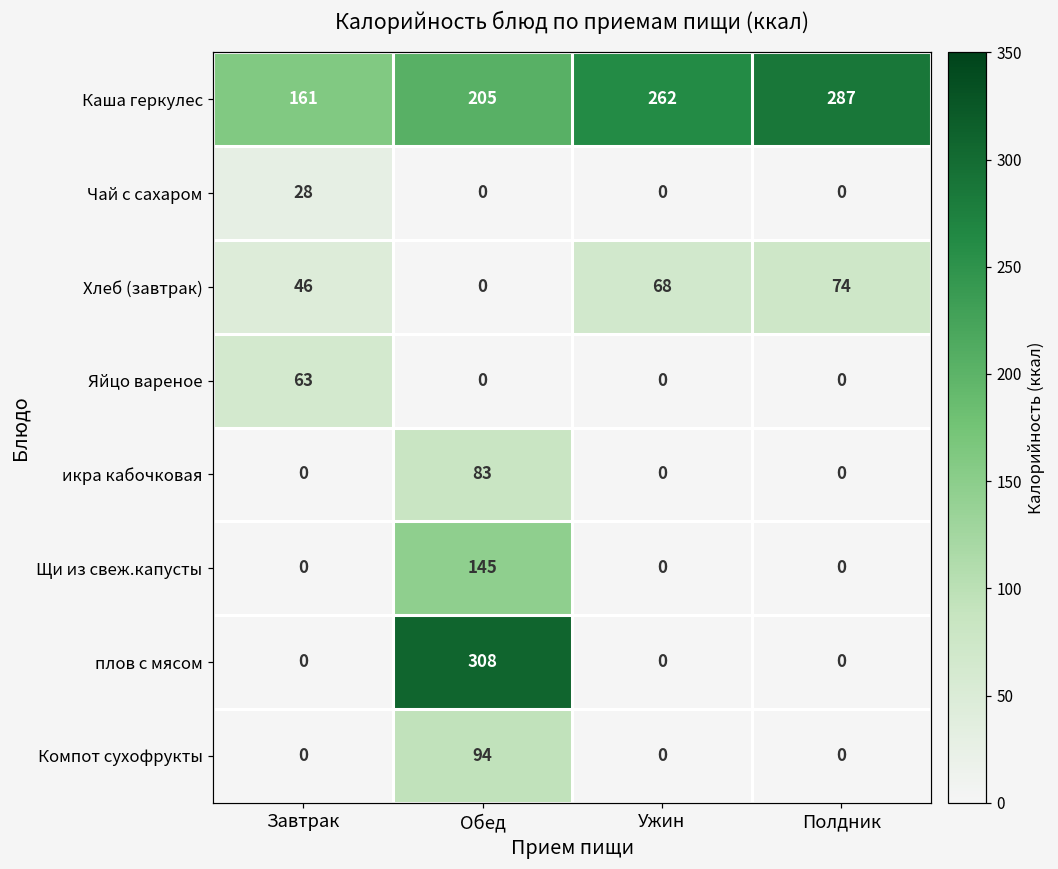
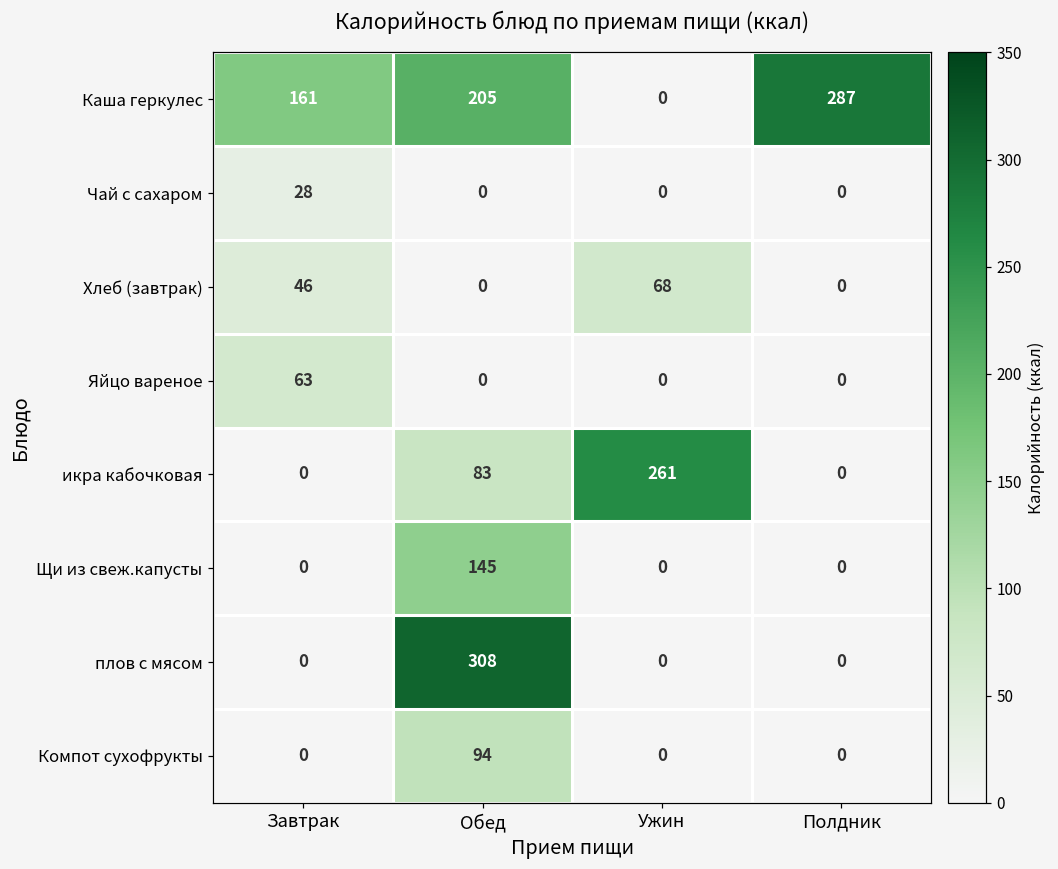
Каша геркулес, Ужин: 262 -> 0
Хлеб (завтрак), Полдник: 74 -> 0
икра кабочковая, Ужин: 0 -> 261
